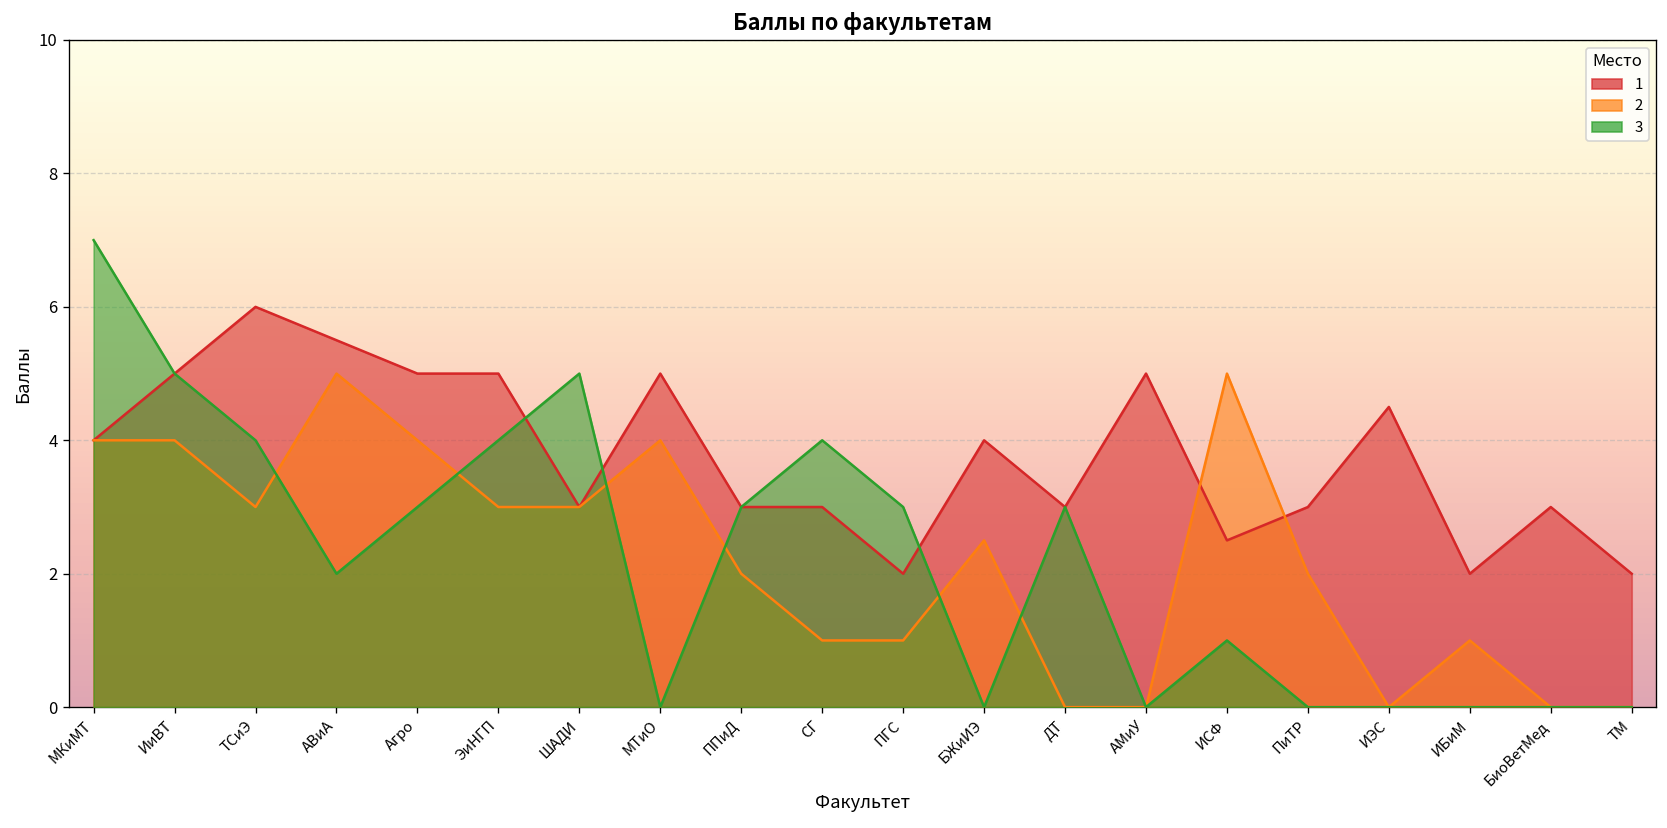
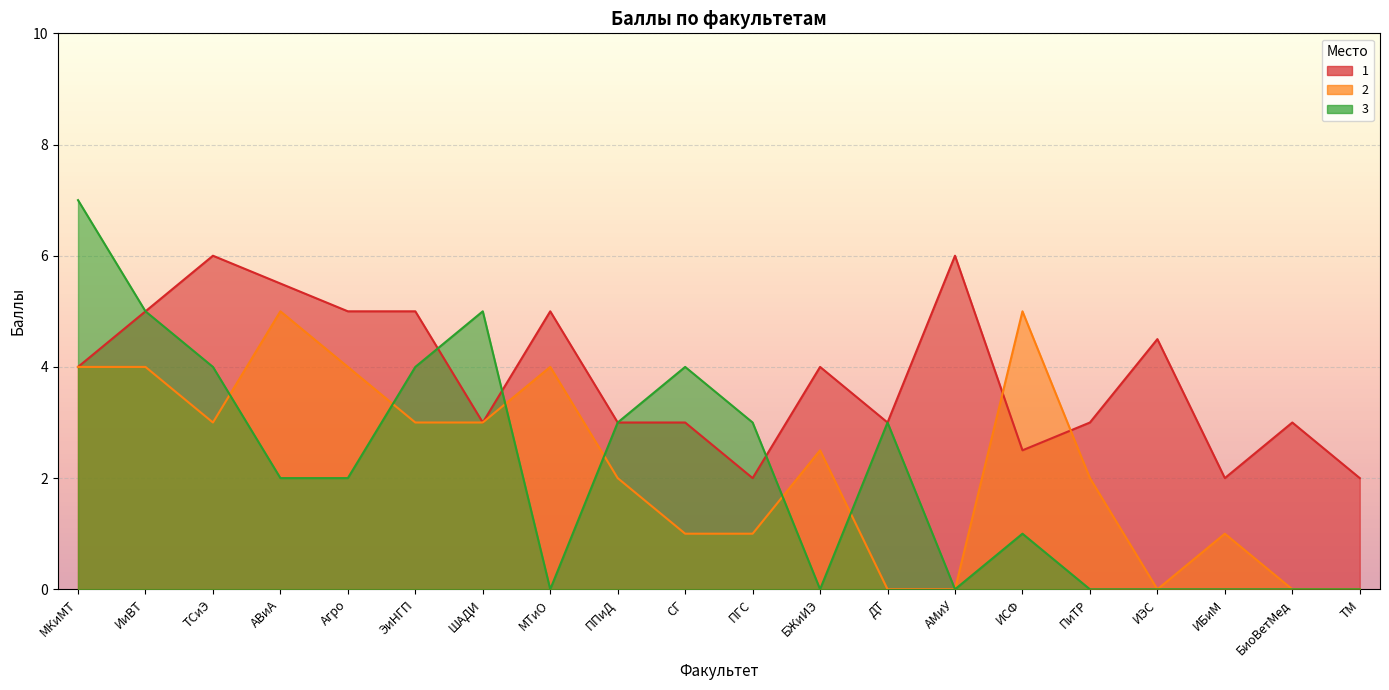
3, Агро: 3 -> 2
1, АМиУ: 5 -> 6
